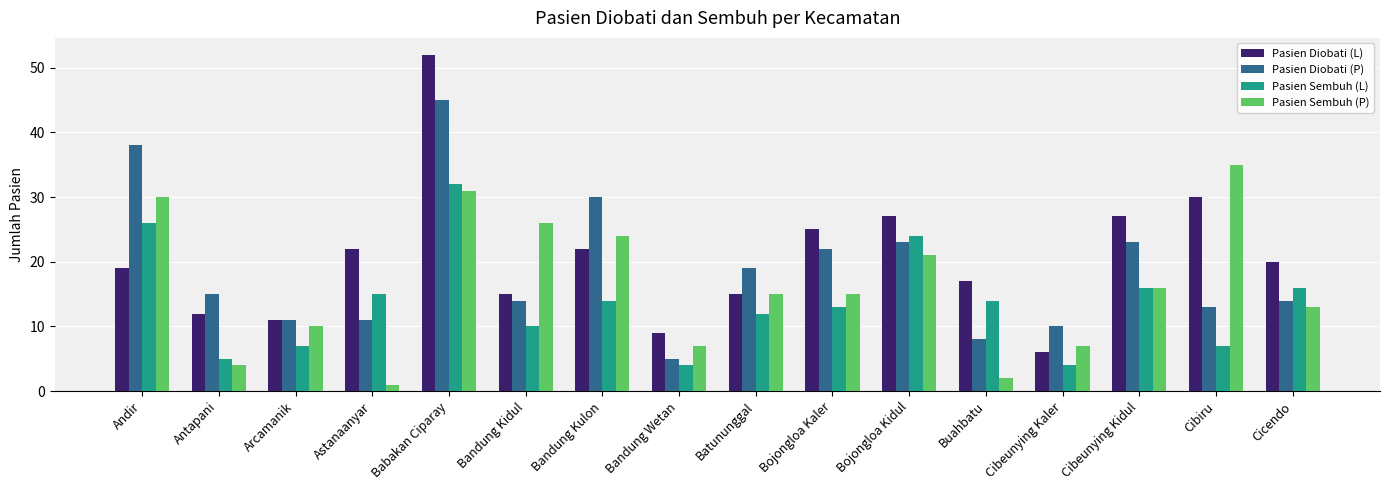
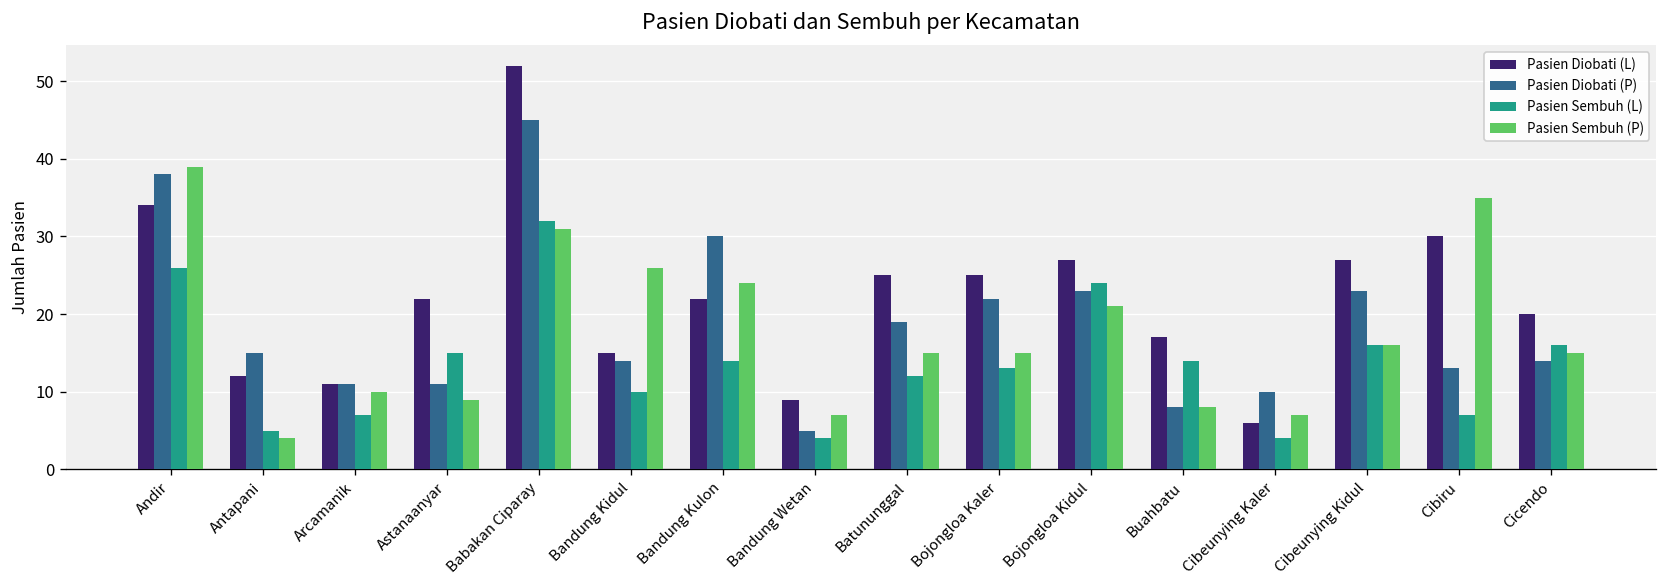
Pasien Diobati (L), Andir: 19 -> 34
Pasien Sembuh (P), Andir: 30 -> 39
Pasien Sembuh (P), Astanaanyar: 1 -> 9
Pasien Diobati (L), Batununggal: 15 -> 25
Pasien Sembuh (P), Buahbatu: 2 -> 8
Pasien Sembuh (P), Cicendo: 13 -> 15
